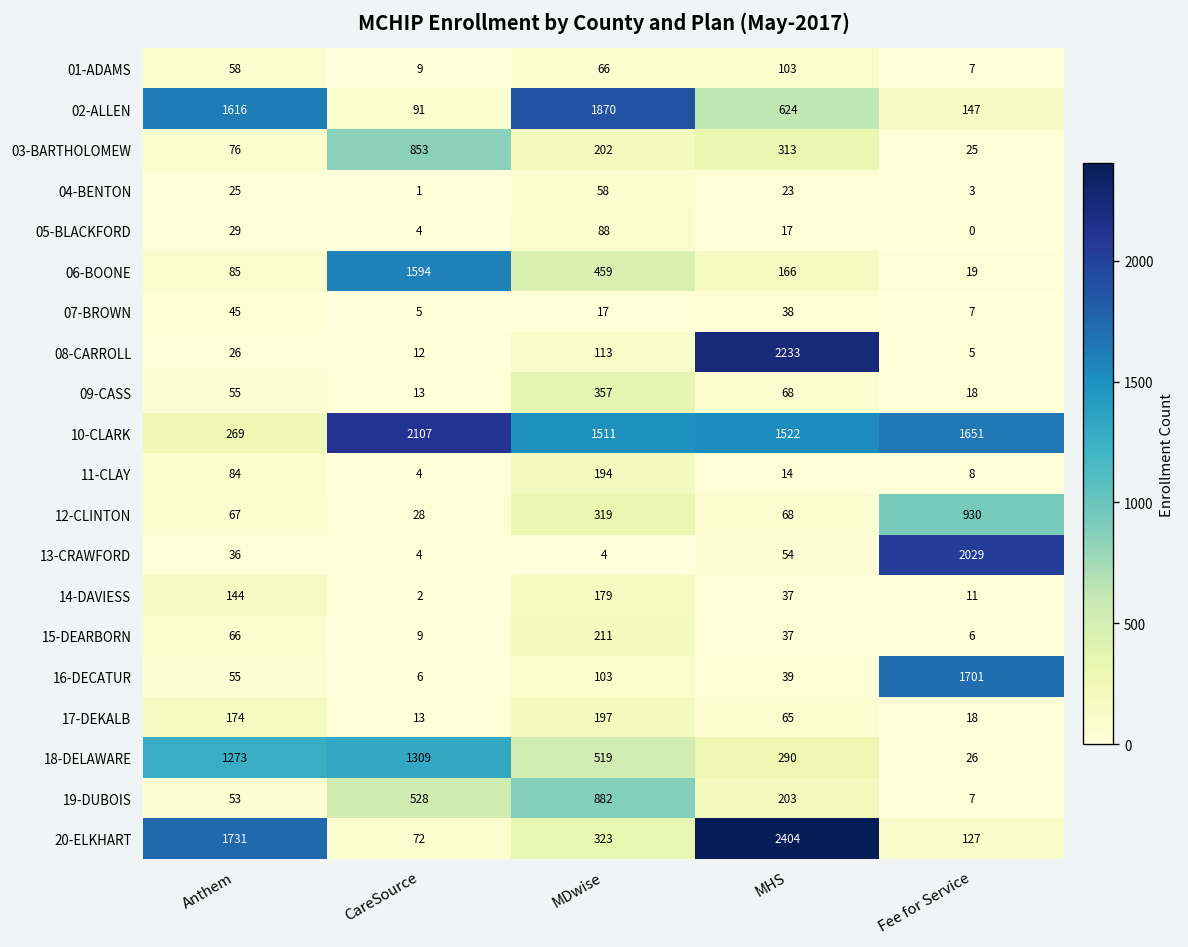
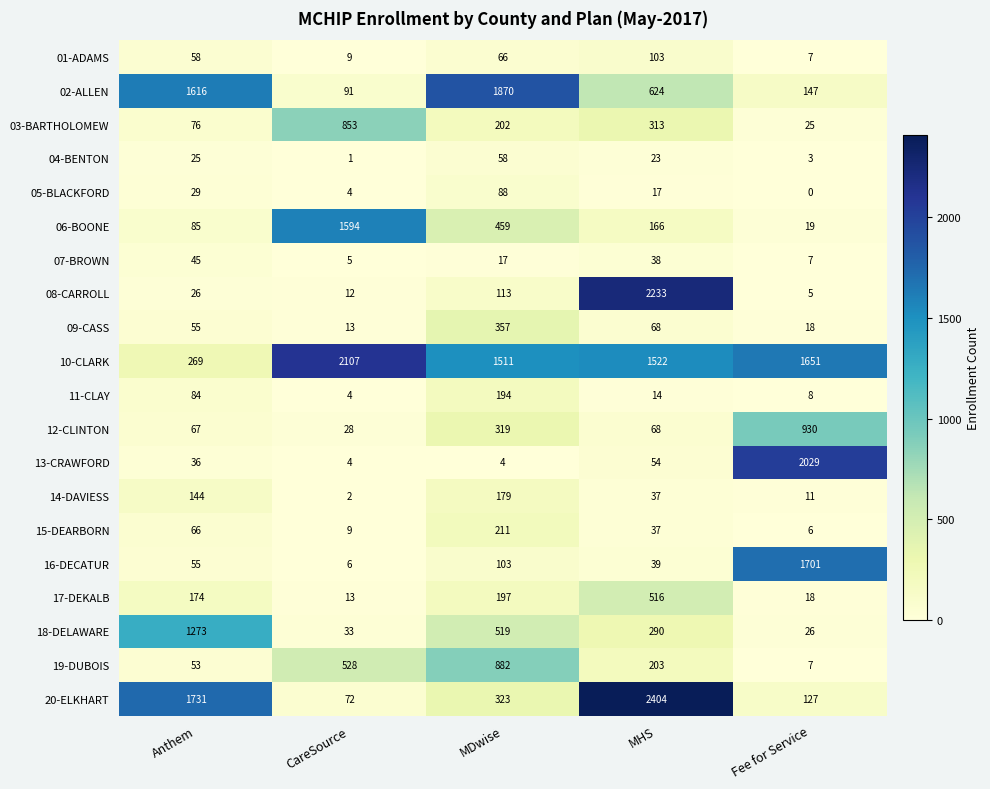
17-DEKALB, MHS: 65 -> 516
18-DELAWARE, CareSource: 1309 -> 33
